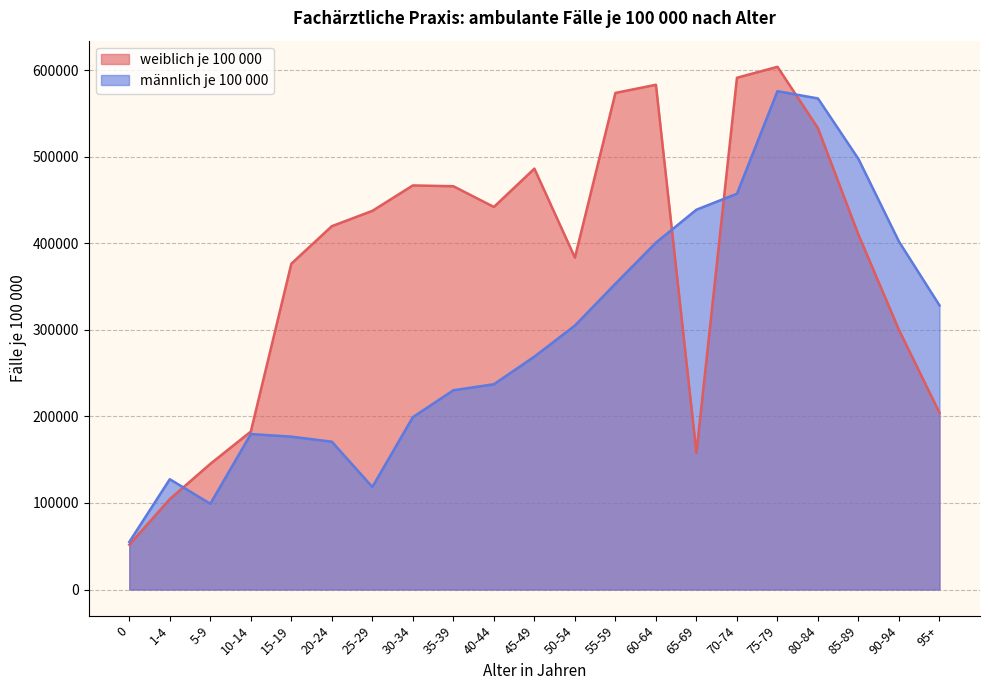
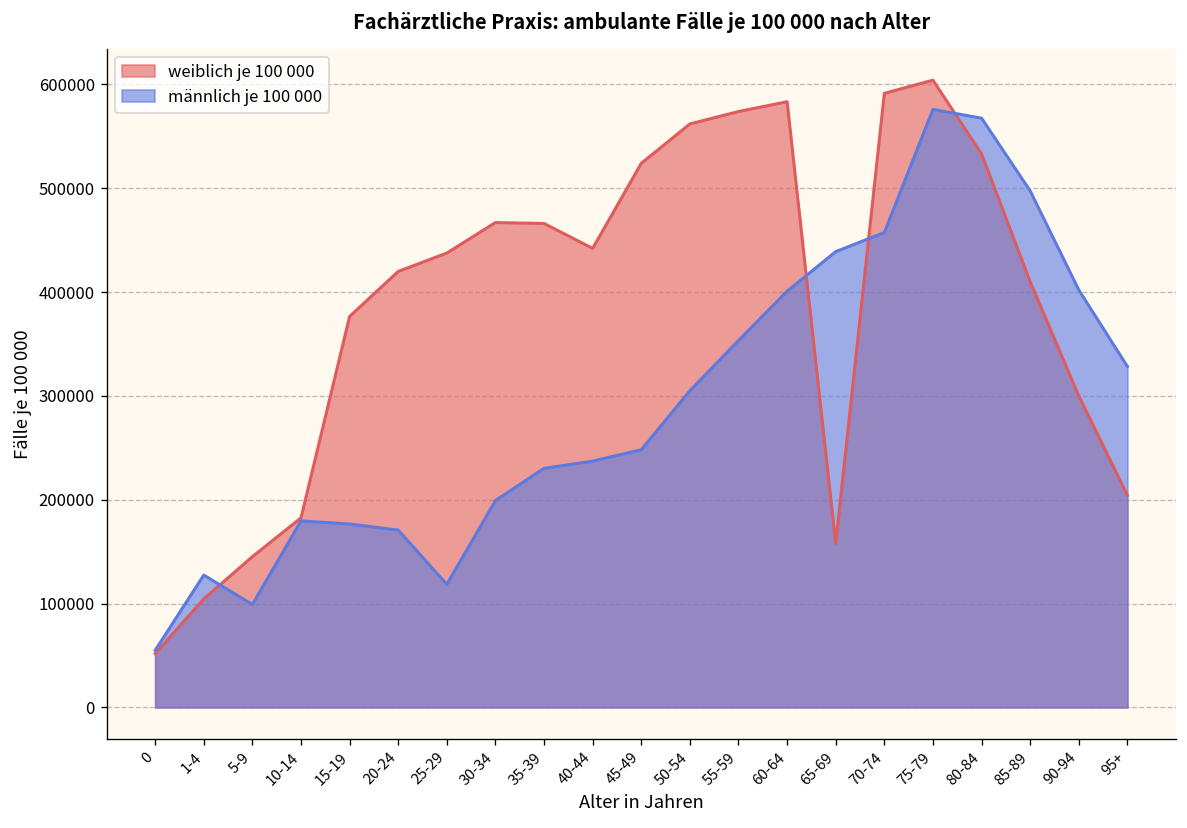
weiblich je 100 000, 45-49: 490000 -> 520000
männlich je 100 000, 45-49: 270000 -> 250000
weiblich je 100 000, 50-54: 380000 -> 560000
